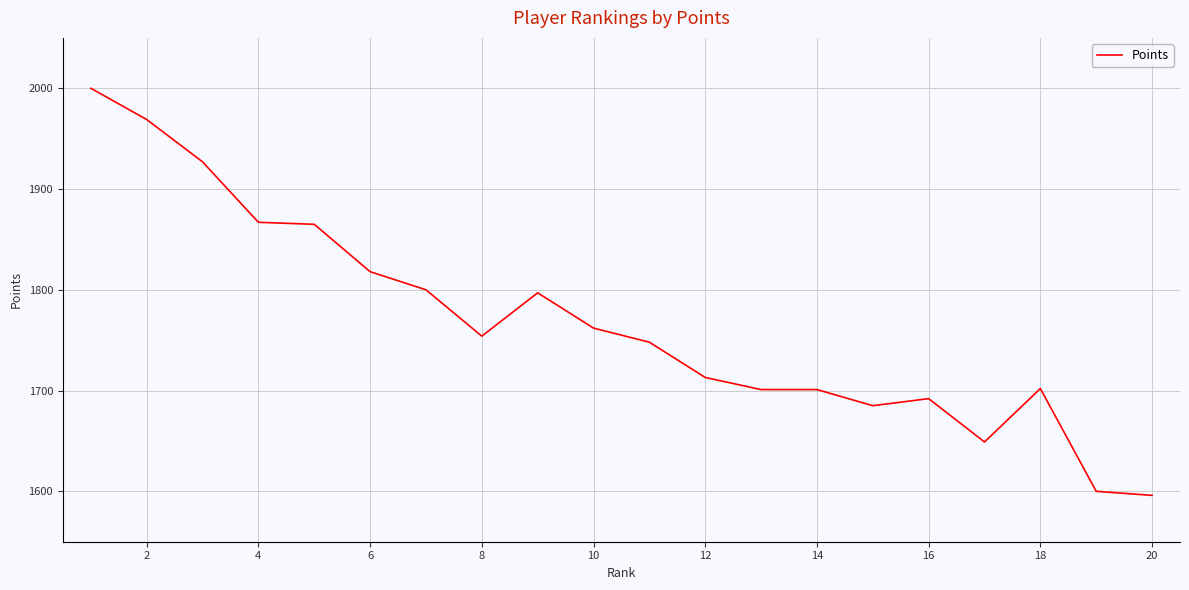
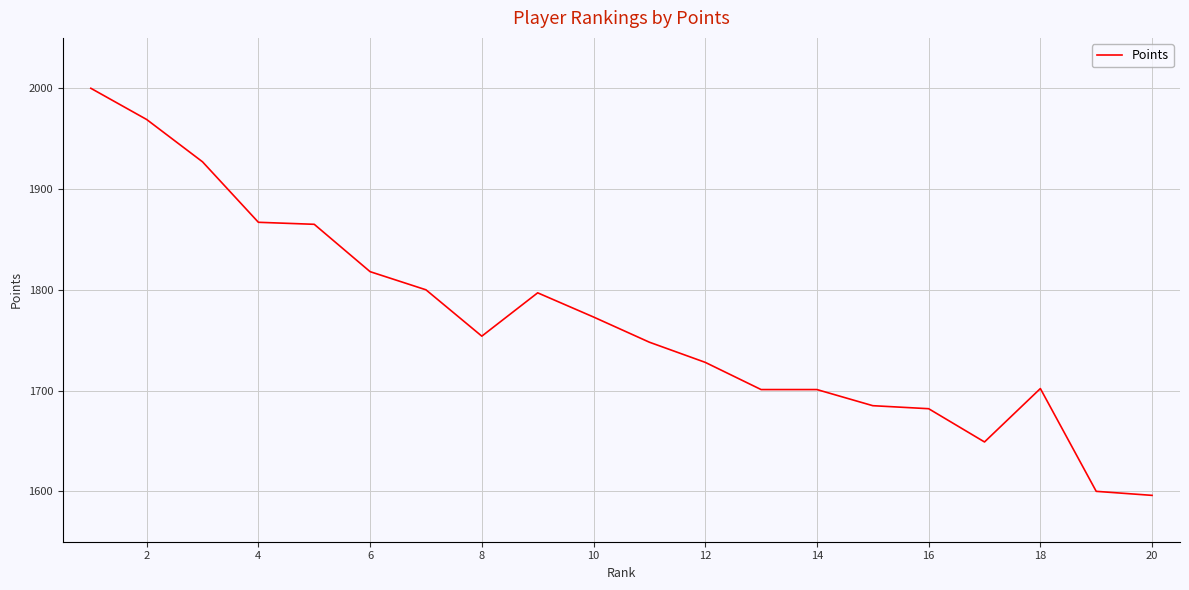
10: 1762 -> 1773
12: 1713 -> 1728
16: 1692 -> 1682
